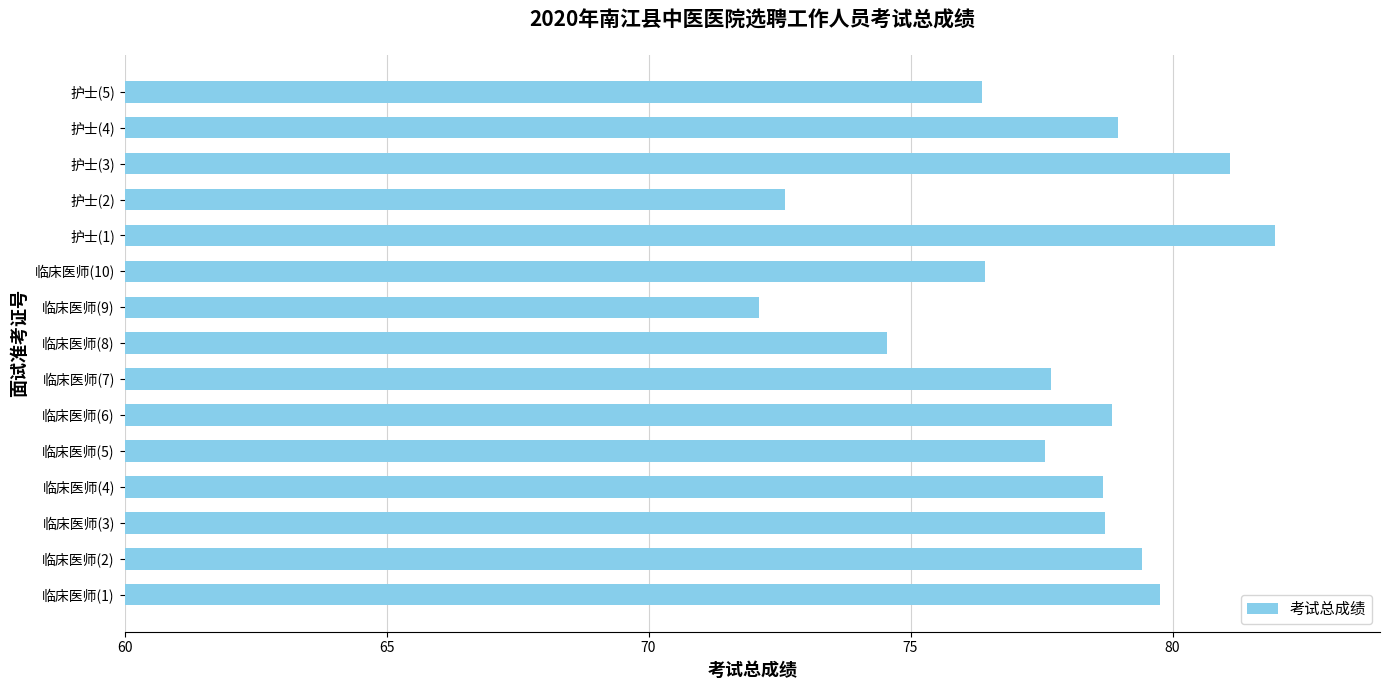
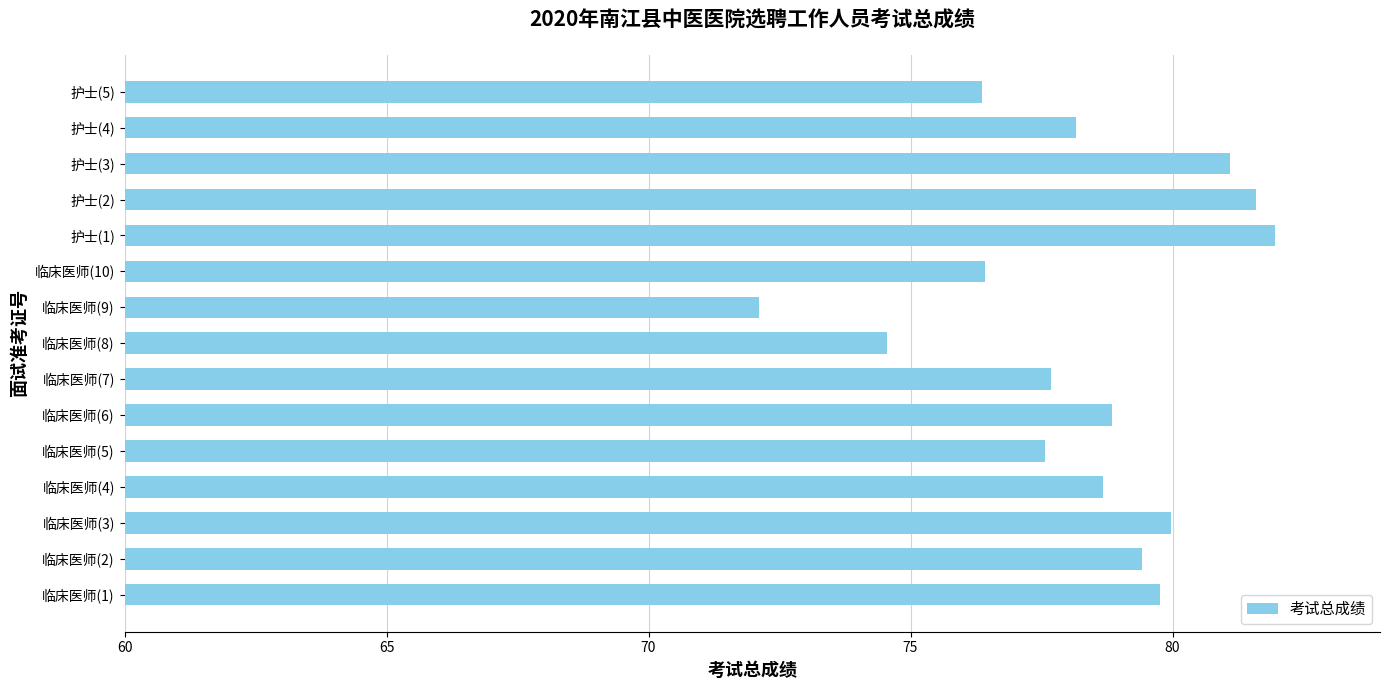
护士(4): 79.0 -> 78.2
护士(2): 72.6 -> 81.6
临床医师(3): 78.7 -> 80.0
